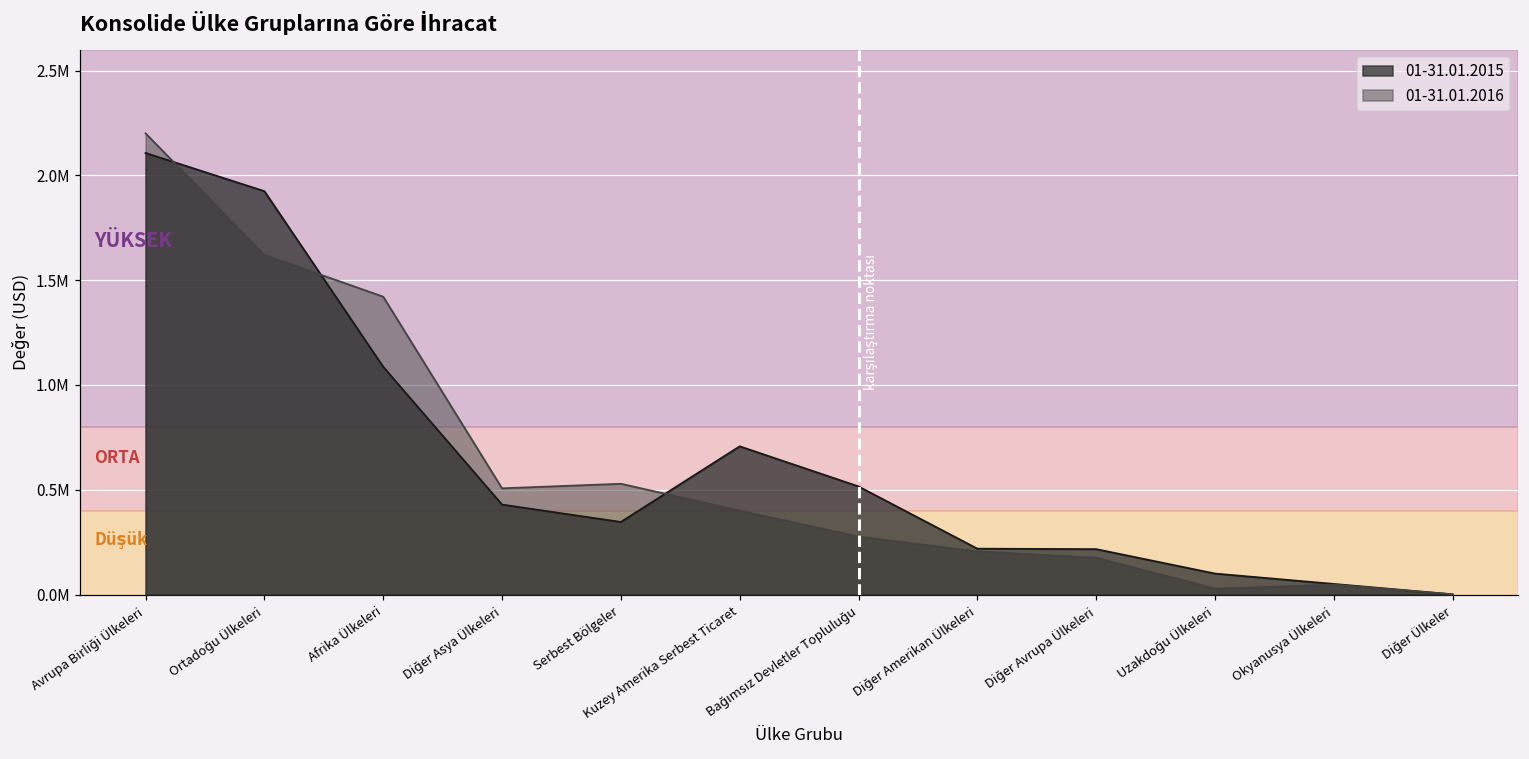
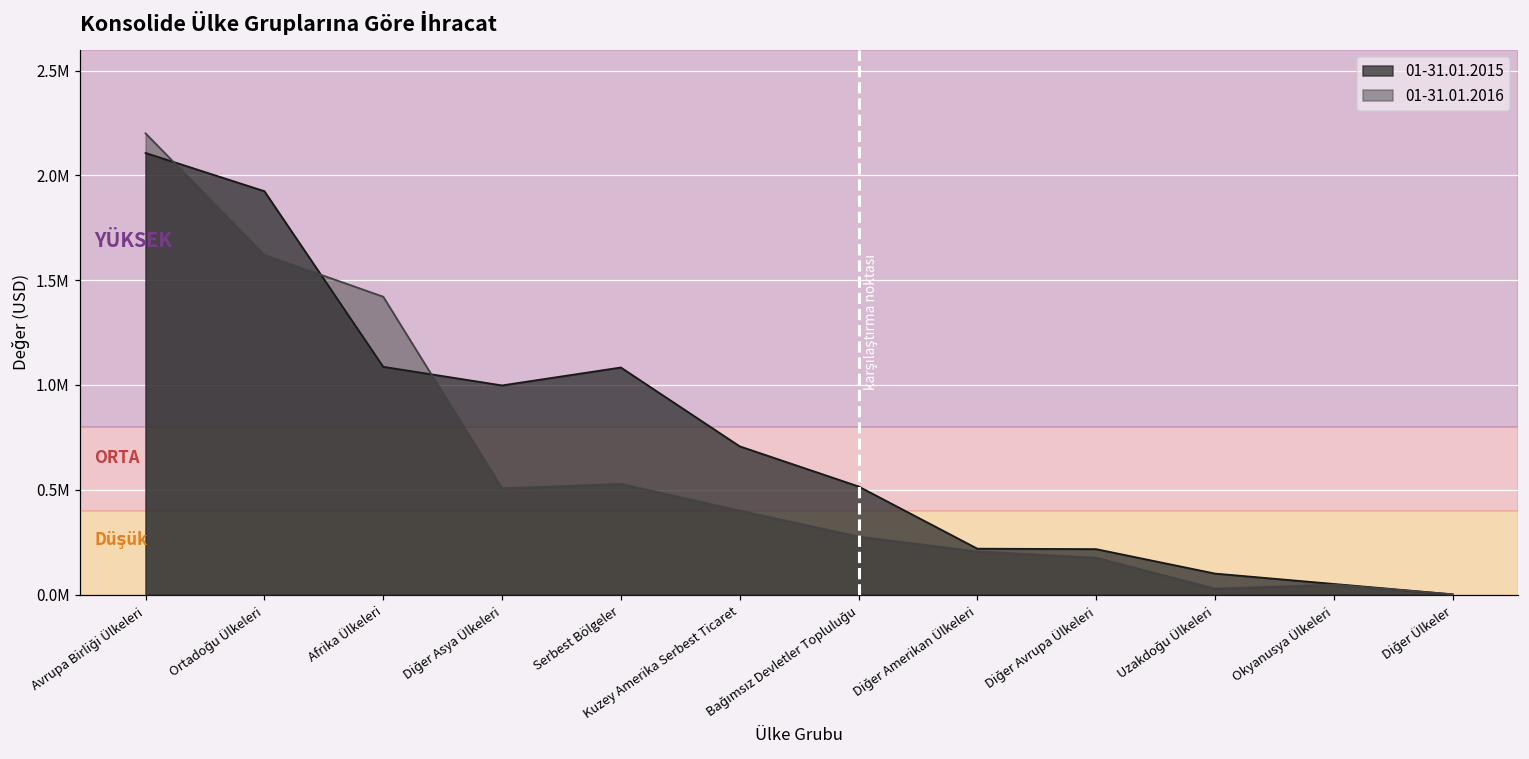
01-31.01.2015, Diğer Asya Ülkeleri: 430000 -> 1000000
01-31.01.2015, Serbest Bölgeler: 350000 -> 1080000
